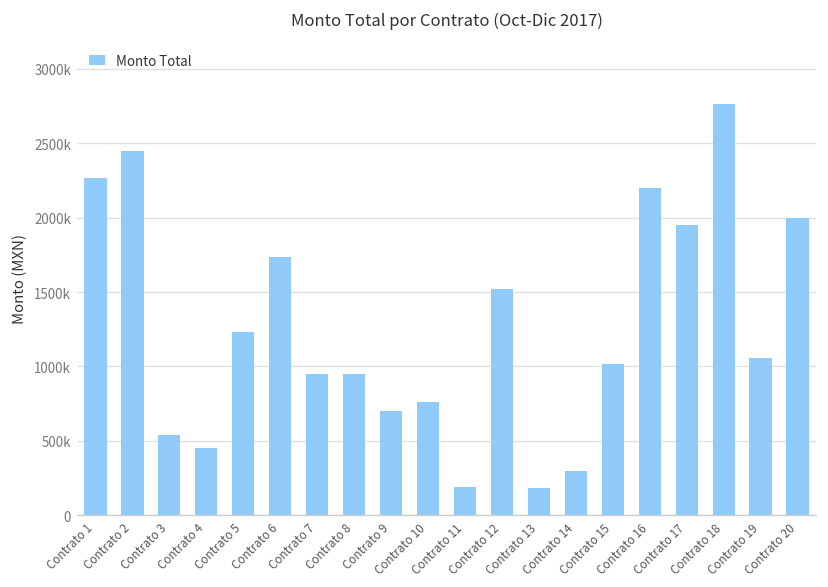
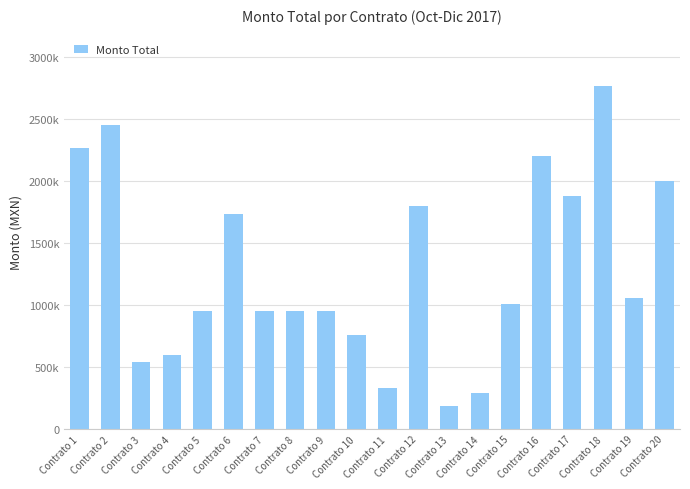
Contrato 4: 450000 -> 600000
Contrato 5: 1230000 -> 950000
Contrato 9: 700000 -> 950000
Contrato 11: 190000 -> 330000
Contrato 12: 1520000 -> 1800000
Contrato 17: 1950000 -> 1880000
